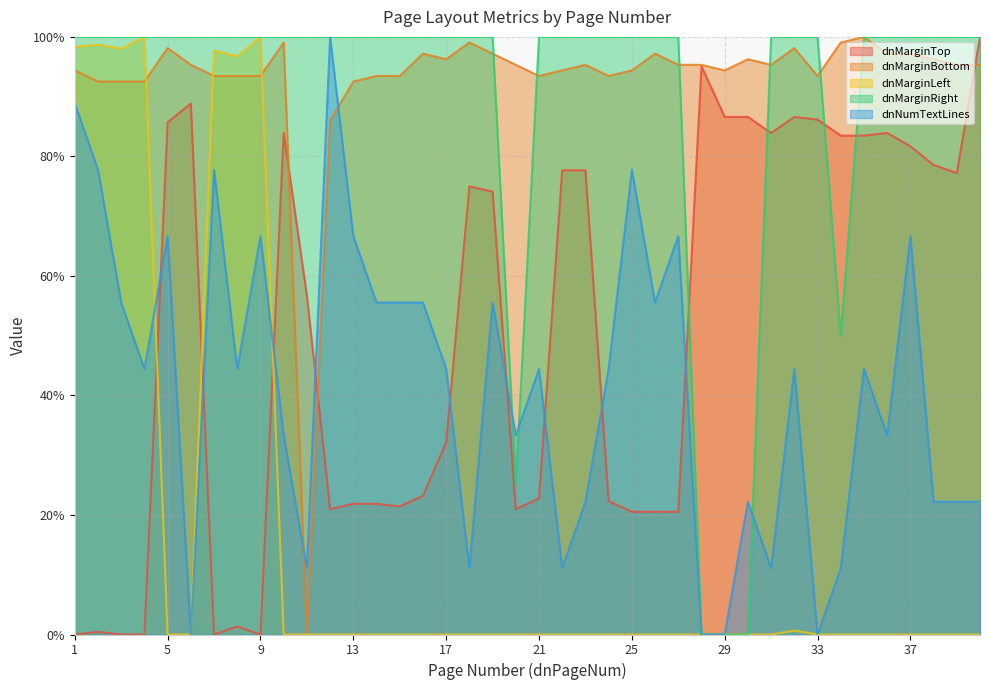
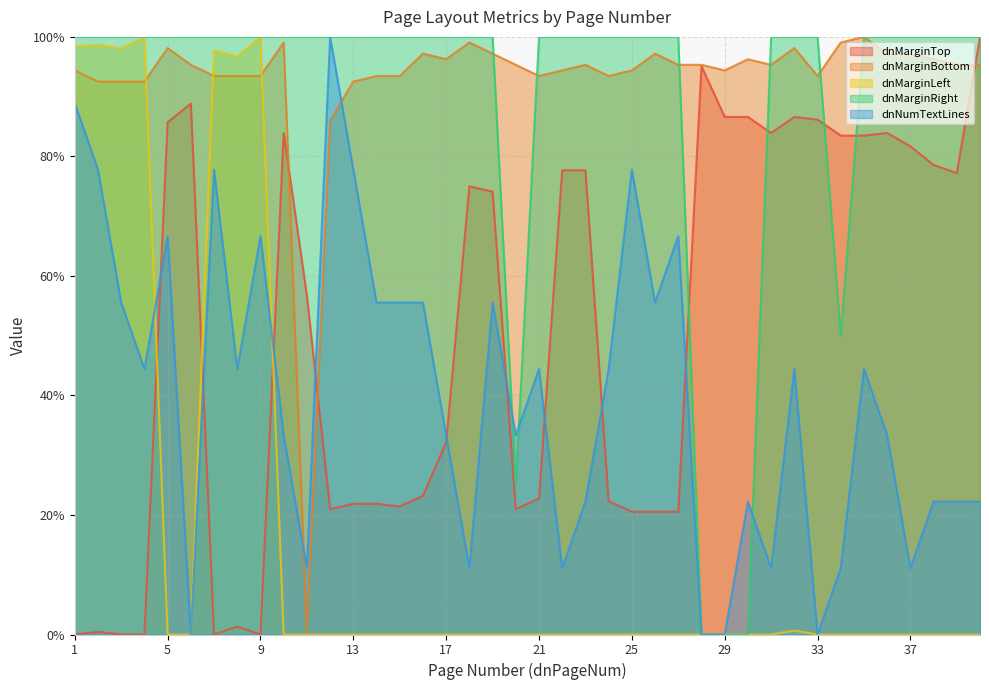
dnNumTextLines, 13: 67% -> 78%
dnNumTextLines, 17: 44% -> 33%
dnNumTextLines, 37: 67% -> 11%
